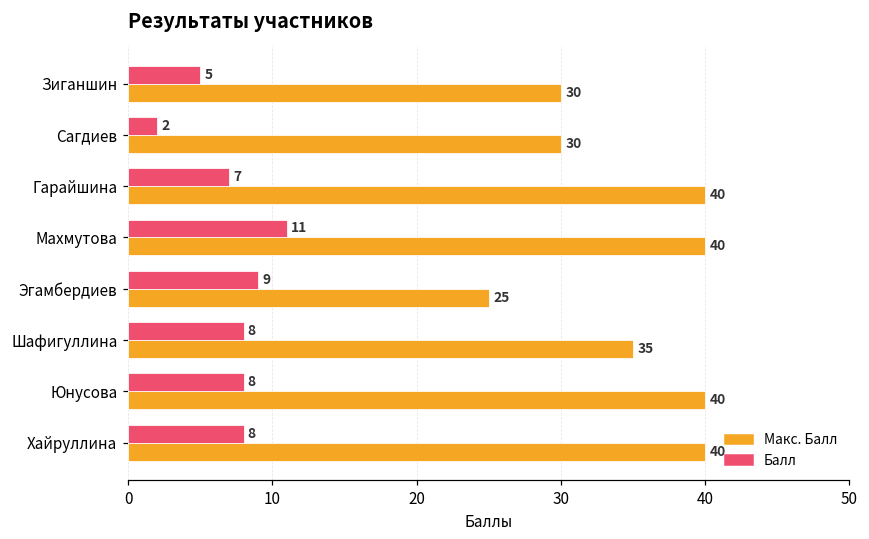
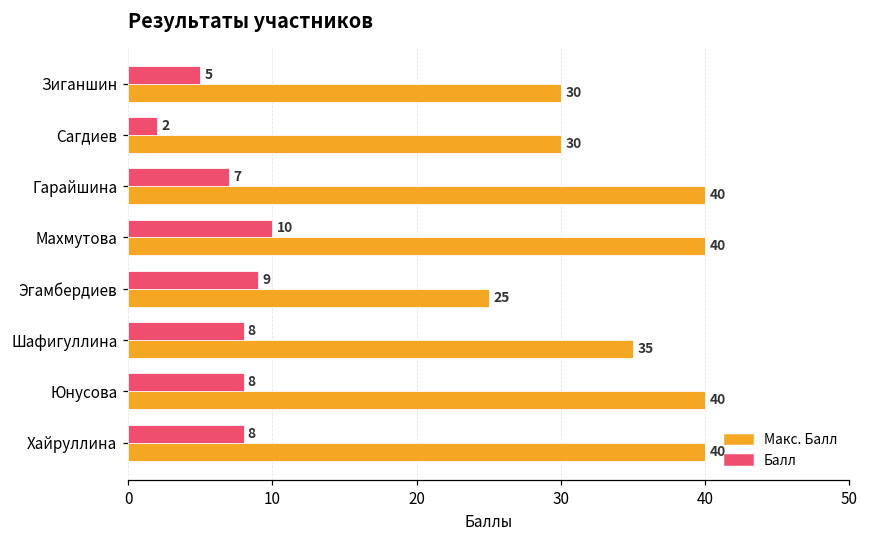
Балл, Махмутова: 11 -> 10
